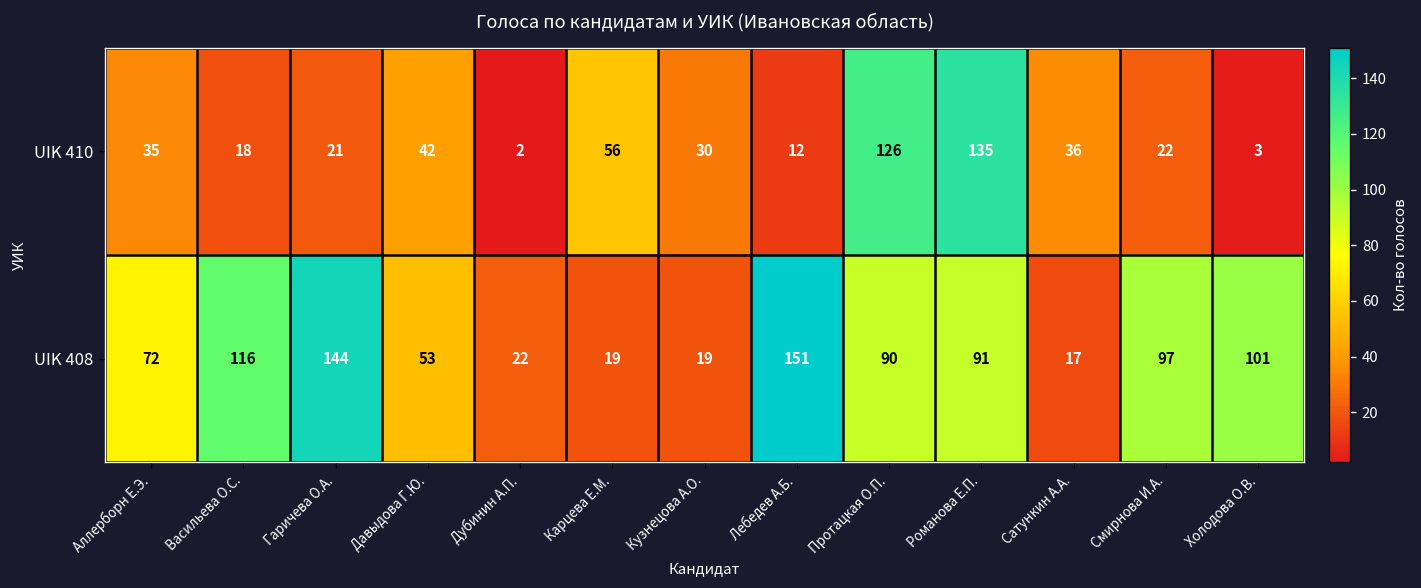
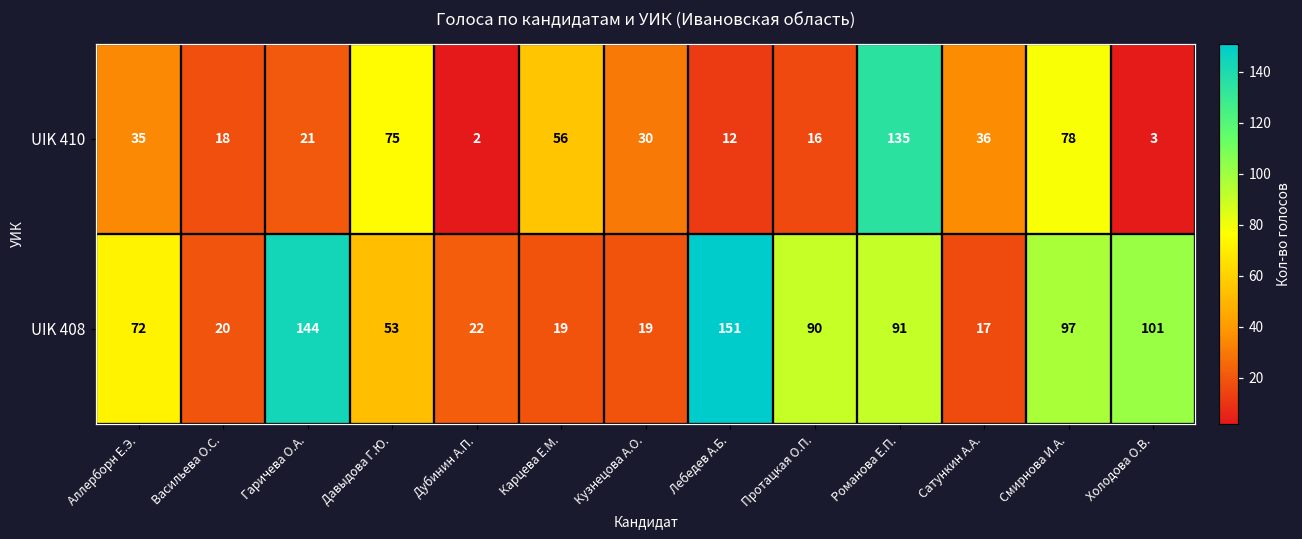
UIK 410, Давыдова Г.Ю.: 42 -> 75
UIK 410, Протацкая О.П.: 126 -> 16
UIK 410, Смирнова И.А.: 22 -> 78
UIK 408, Васильева О.С.: 116 -> 20
